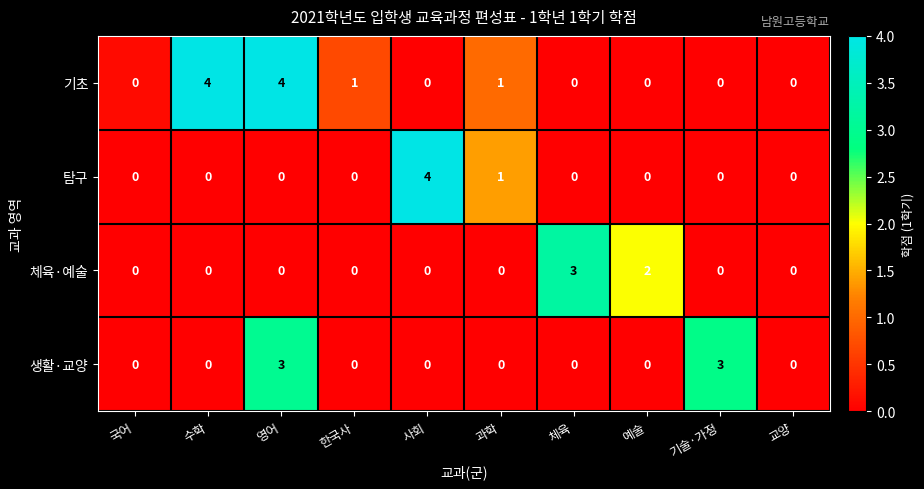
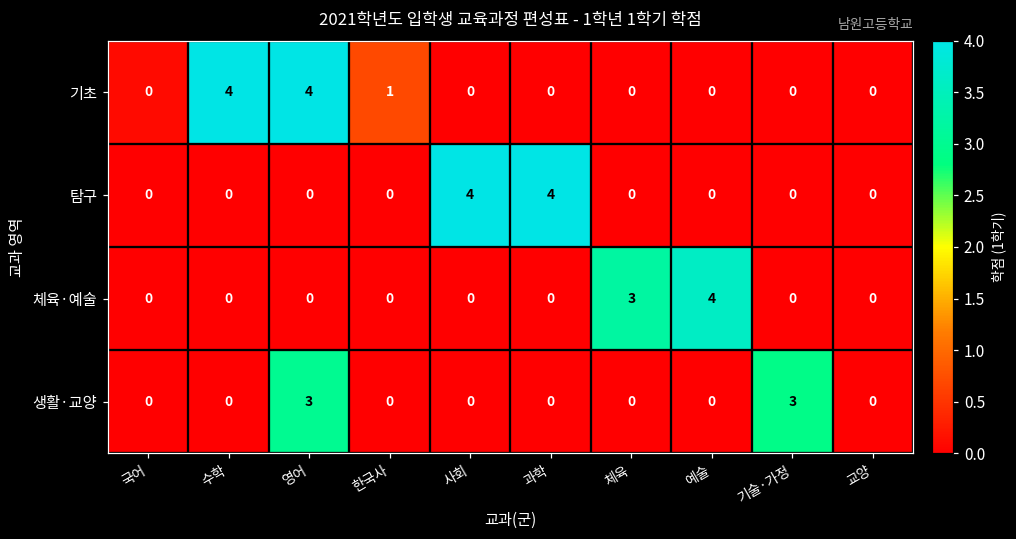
기초, 과학: 1 -> 0
탐구, 과학: 1 -> 4
체육·예술, 예술: 2 -> 4
